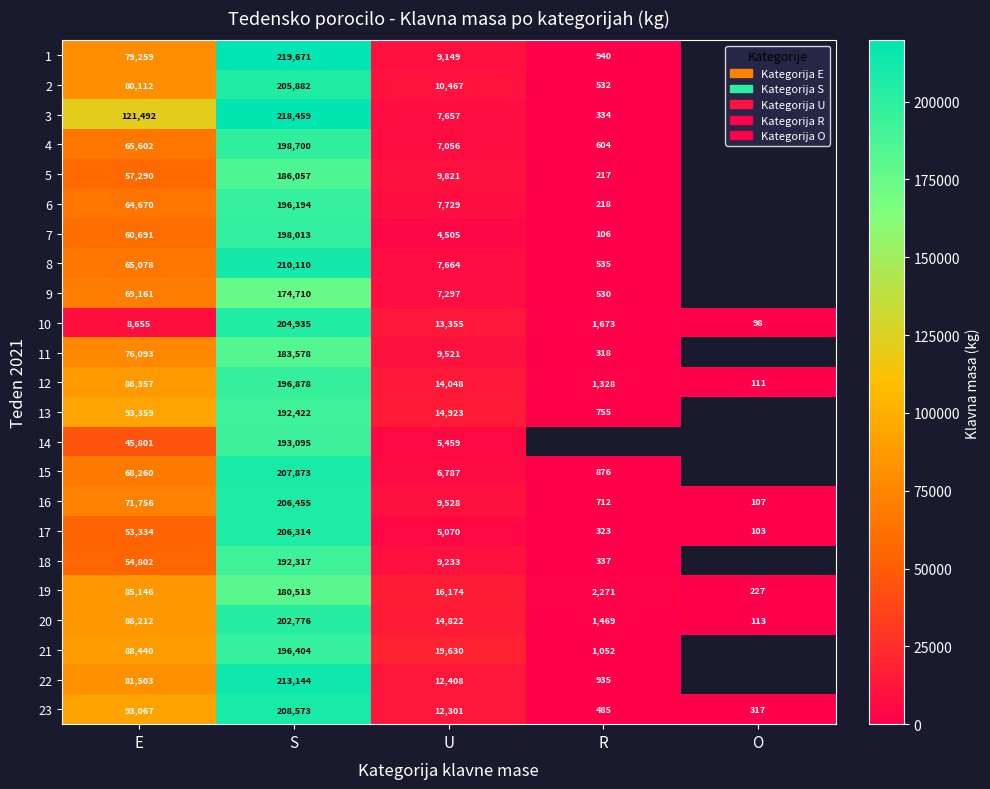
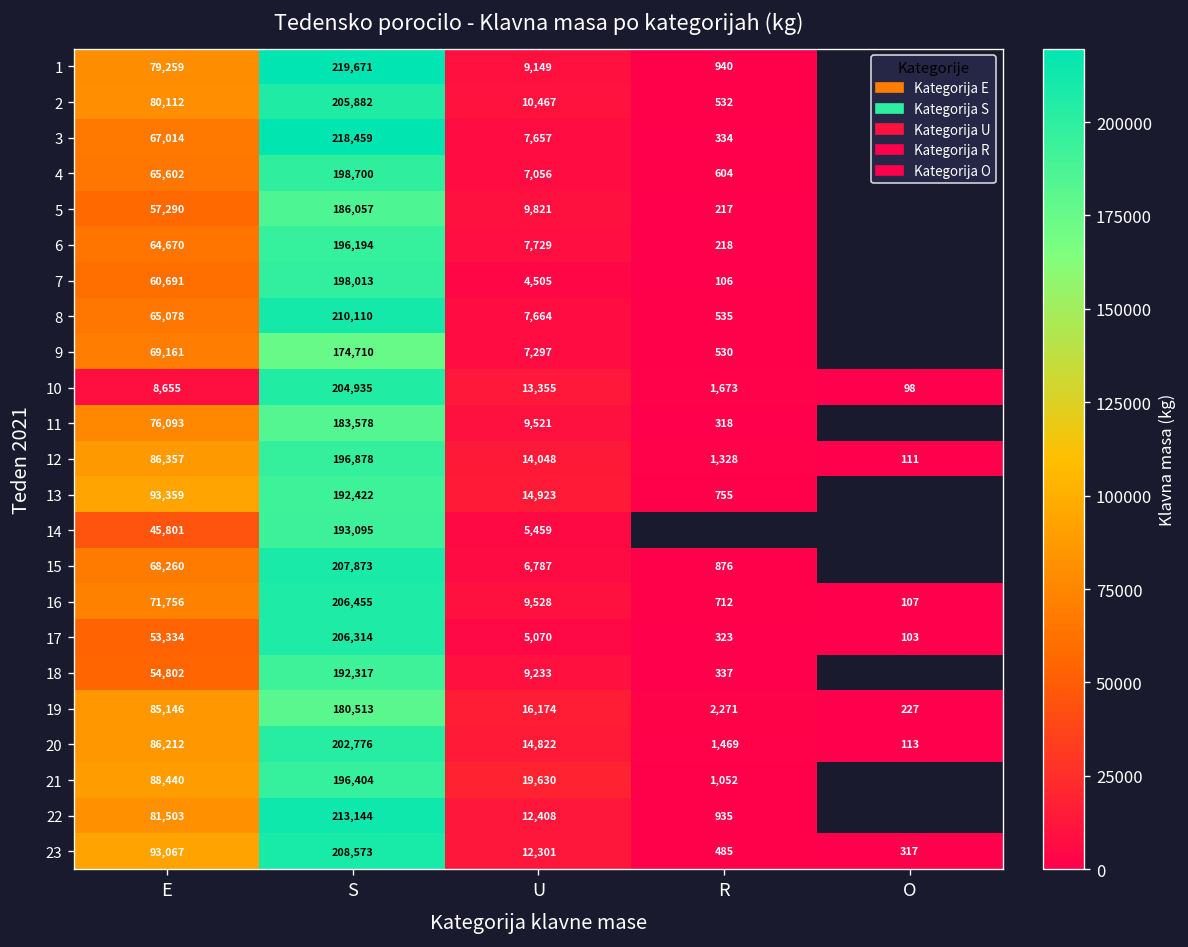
3, E: 121,492 -> 67,014
